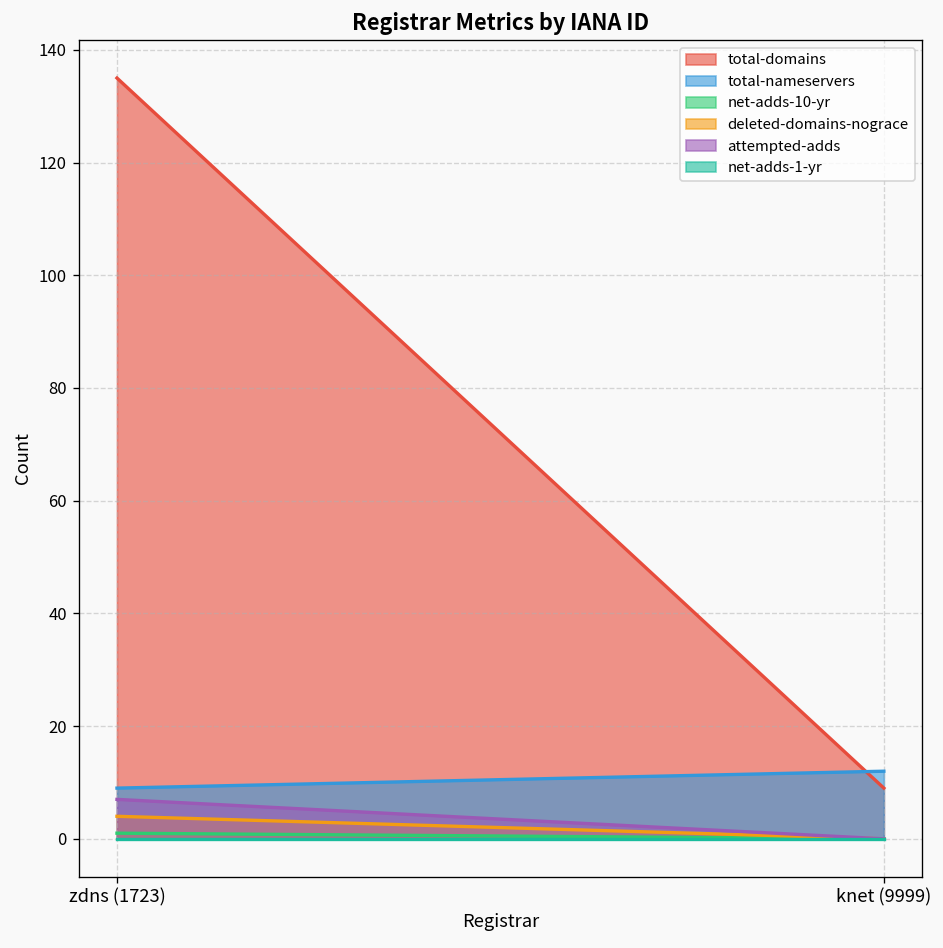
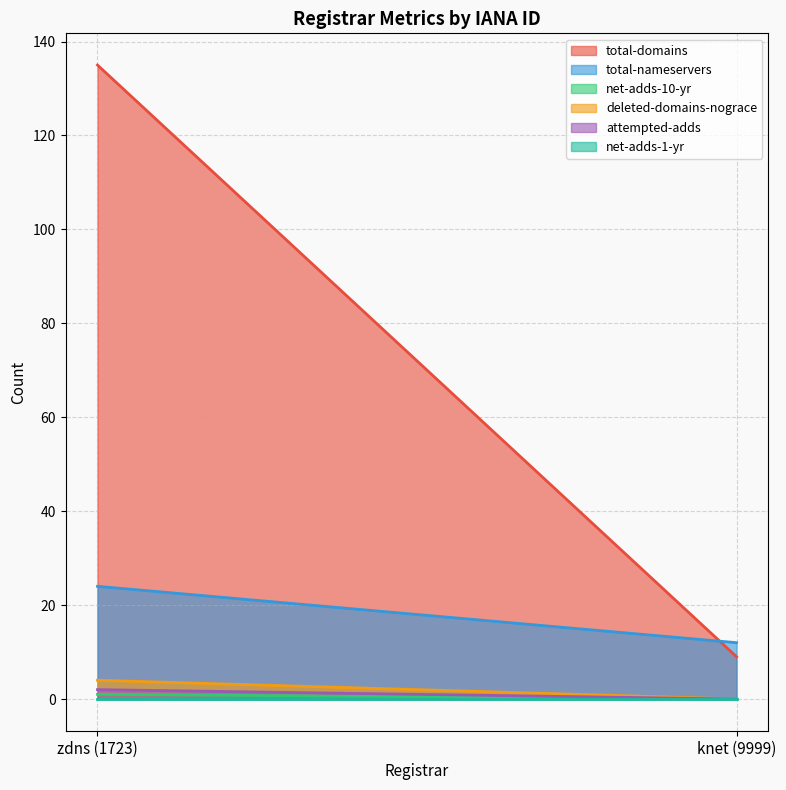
total-nameservers, zdns (1723): 9 -> 24
attempted-adds, zdns (1723): 7 -> 2
